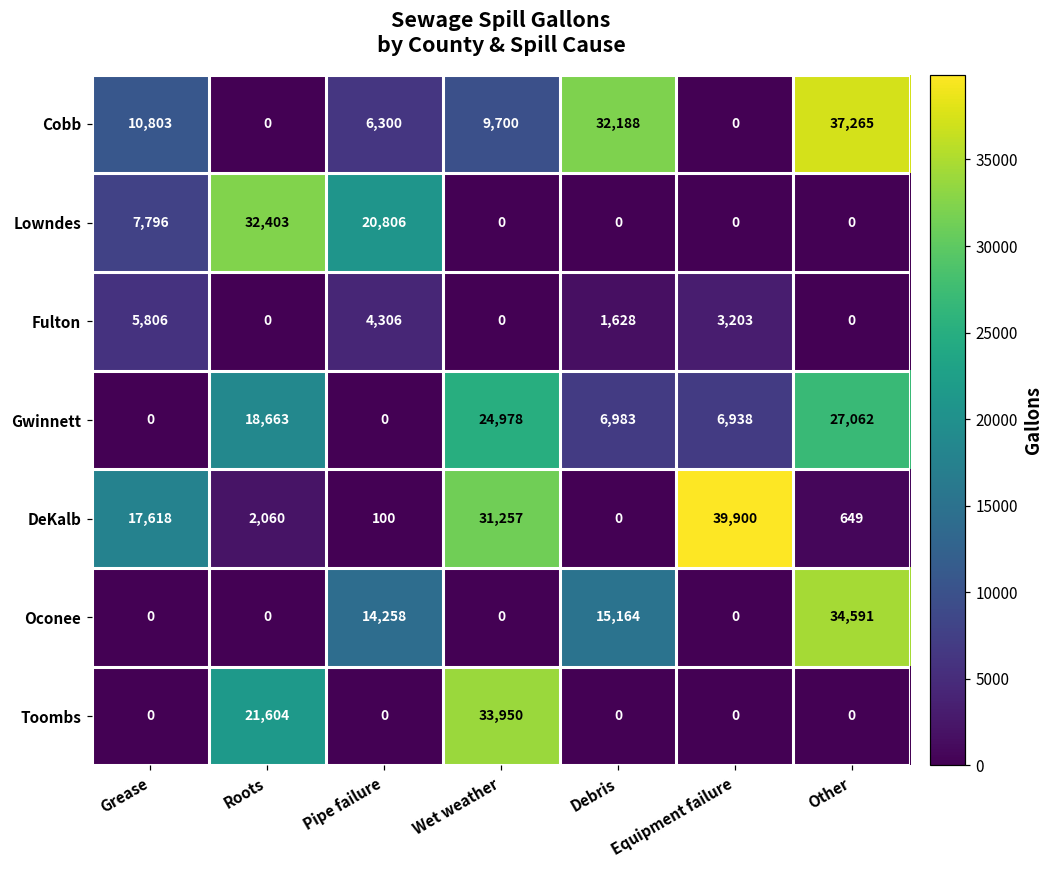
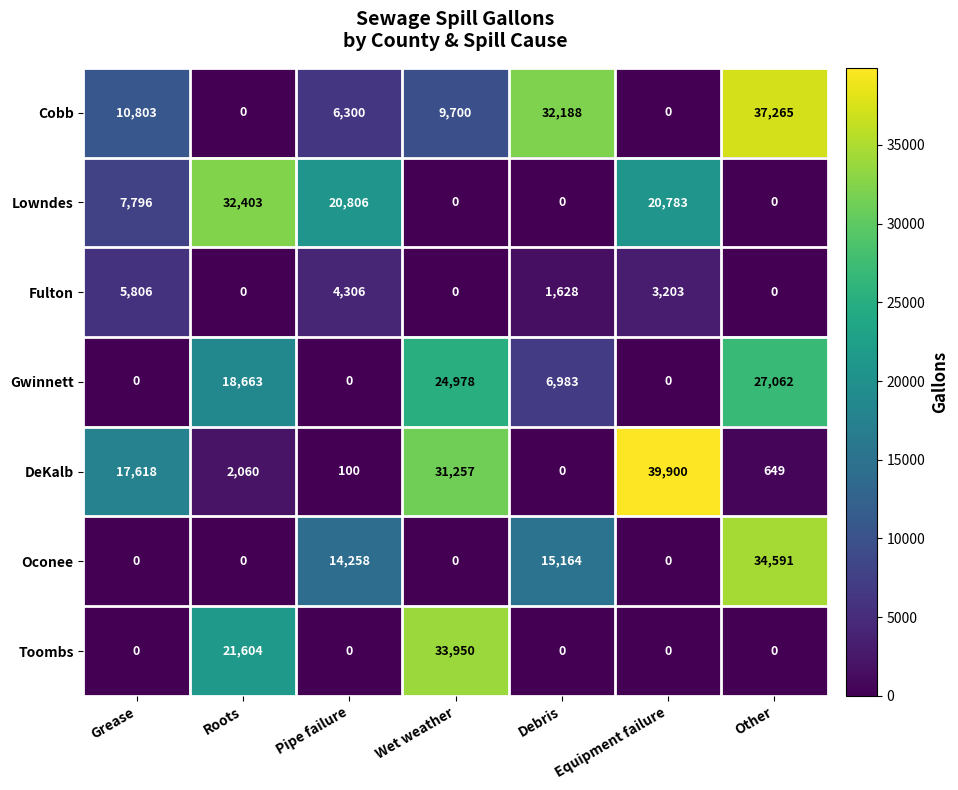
Lowndes, Equipment failure: 0 -> 20,783
Gwinnett, Equipment failure: 6,938 -> 0
